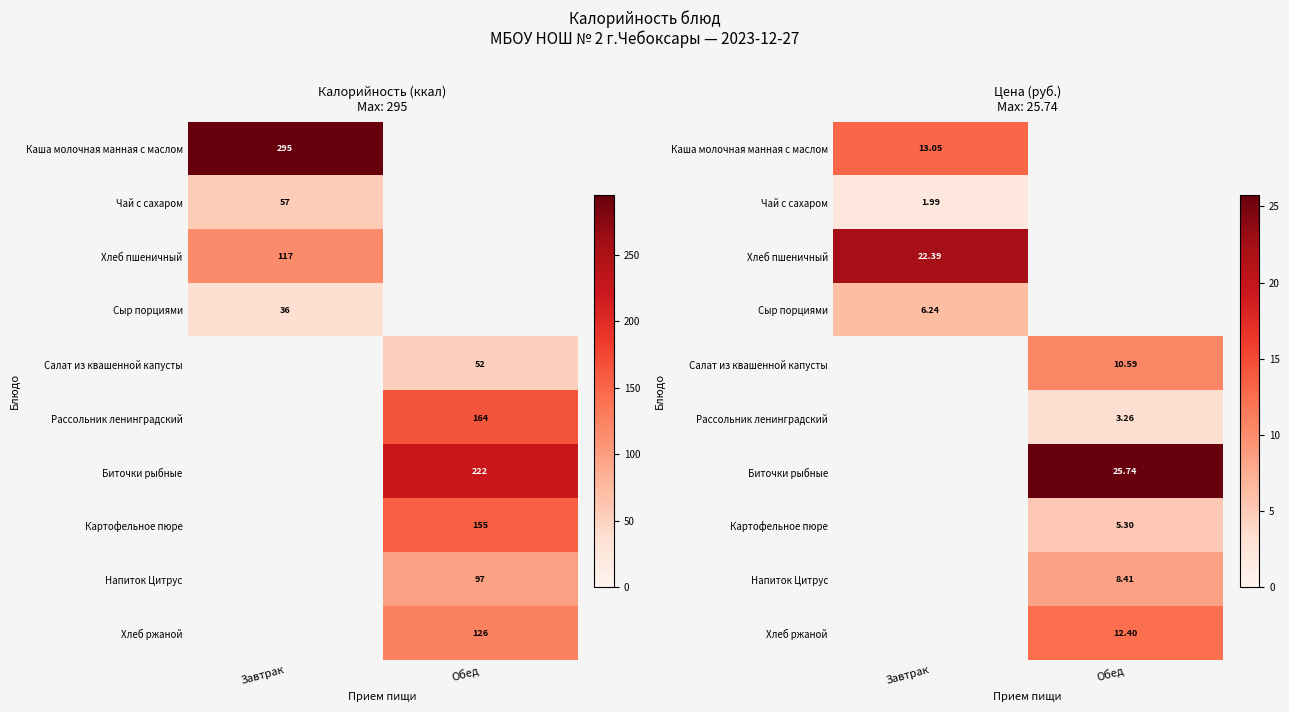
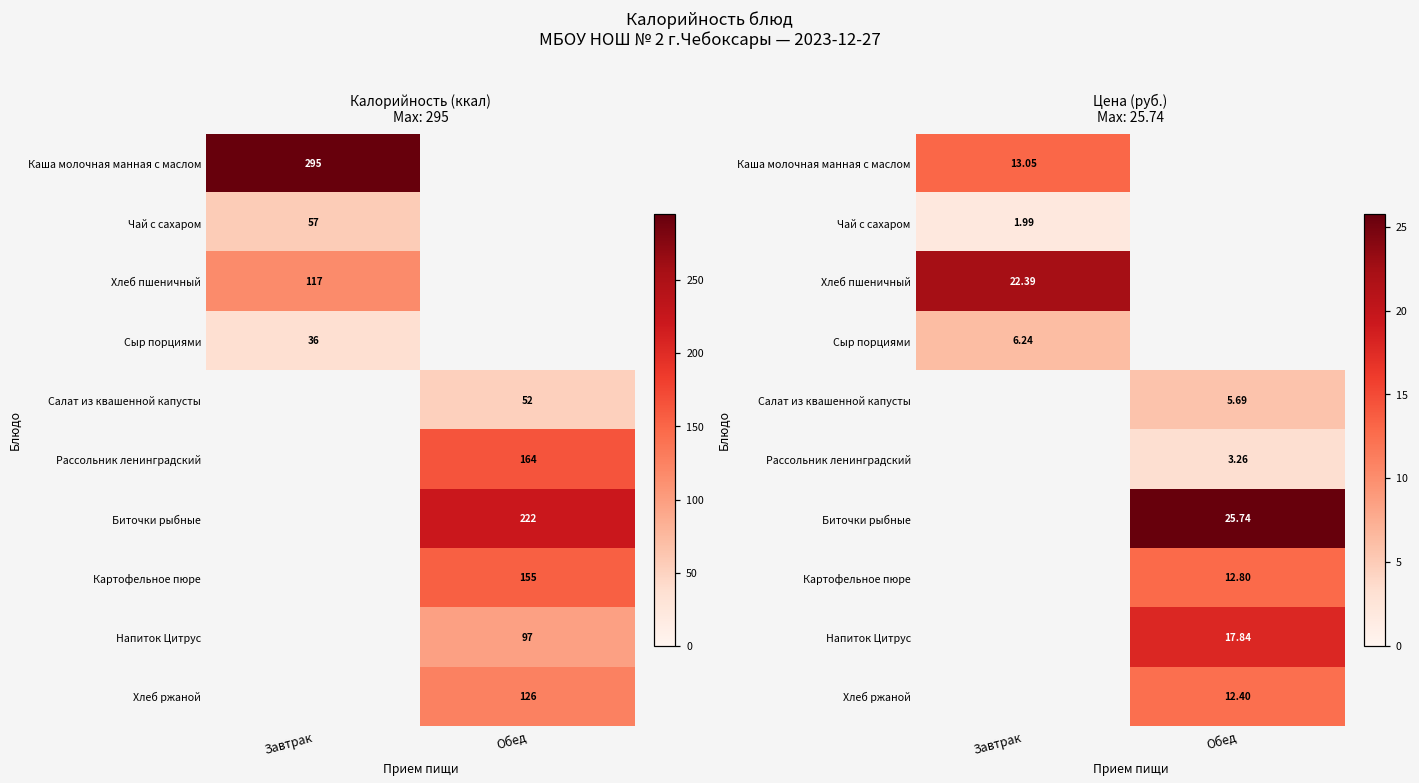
Цена (руб.) Max: 25.74, Салат из квашенной капусты, Обед: 10.59 -> 5.69
Цена (руб.) Max: 25.74, Картофельное пюре, Обед: 5.30 -> 12.80
Цена (руб.) Max: 25.74, Напиток Цитрус, Обед: 8.41 -> 17.84
